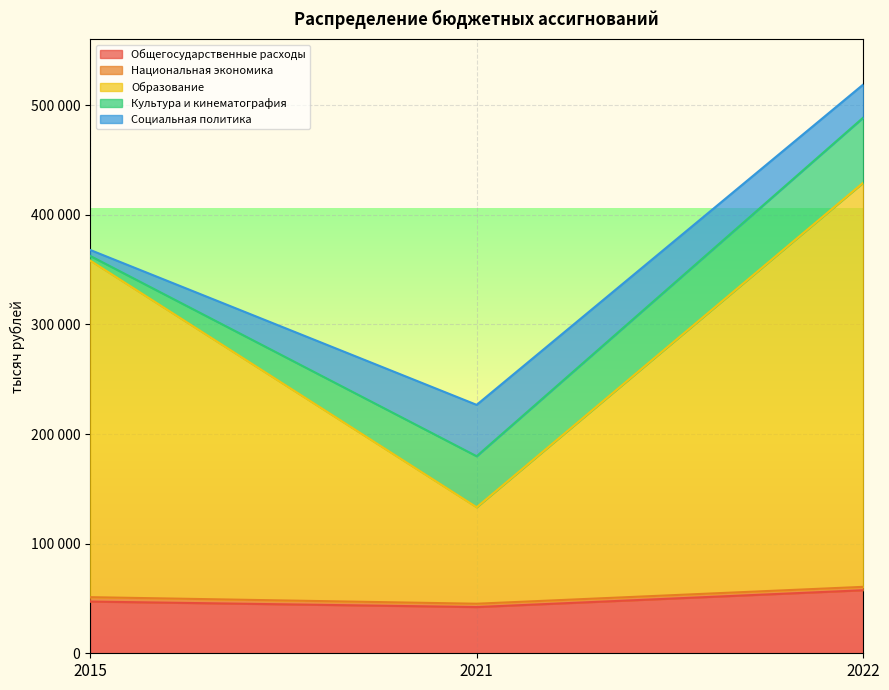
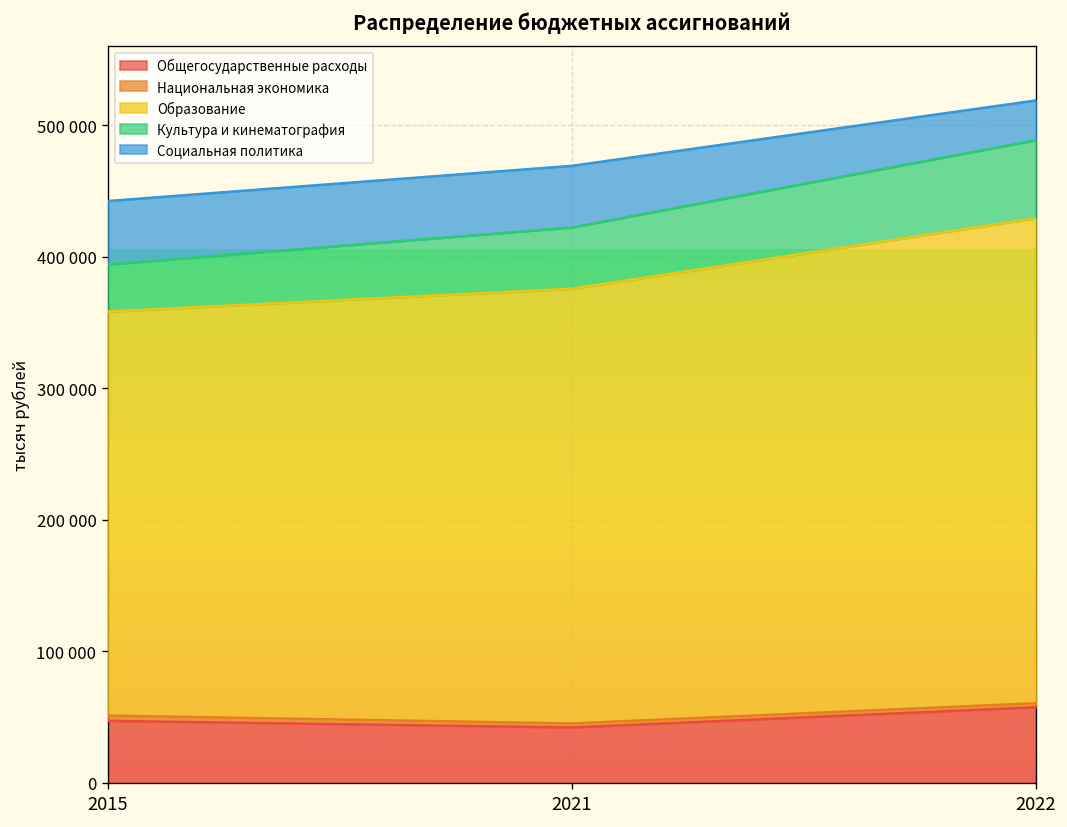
Культура и кинематография, 2015: 4000 -> 36000
Социальная политика, 2015: 5000 -> 48000
Образование, 2021: 88000 -> 331000
